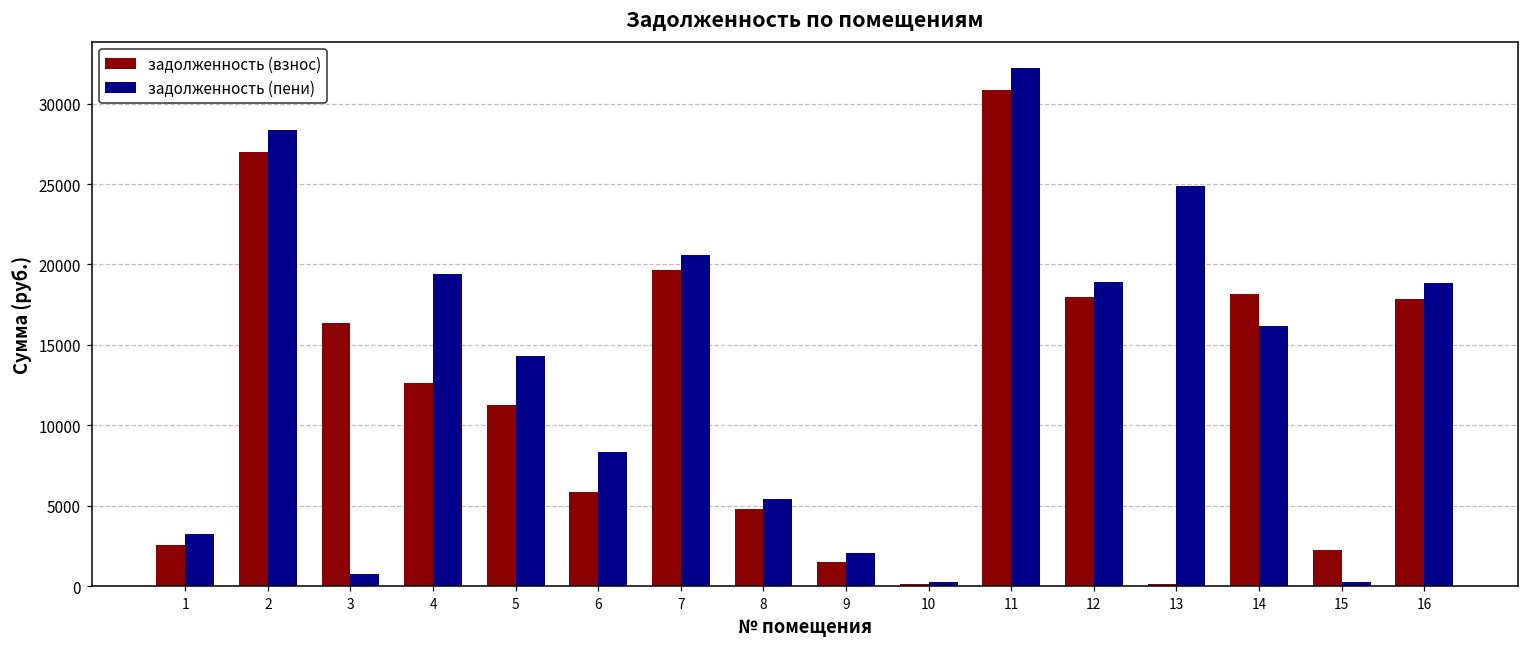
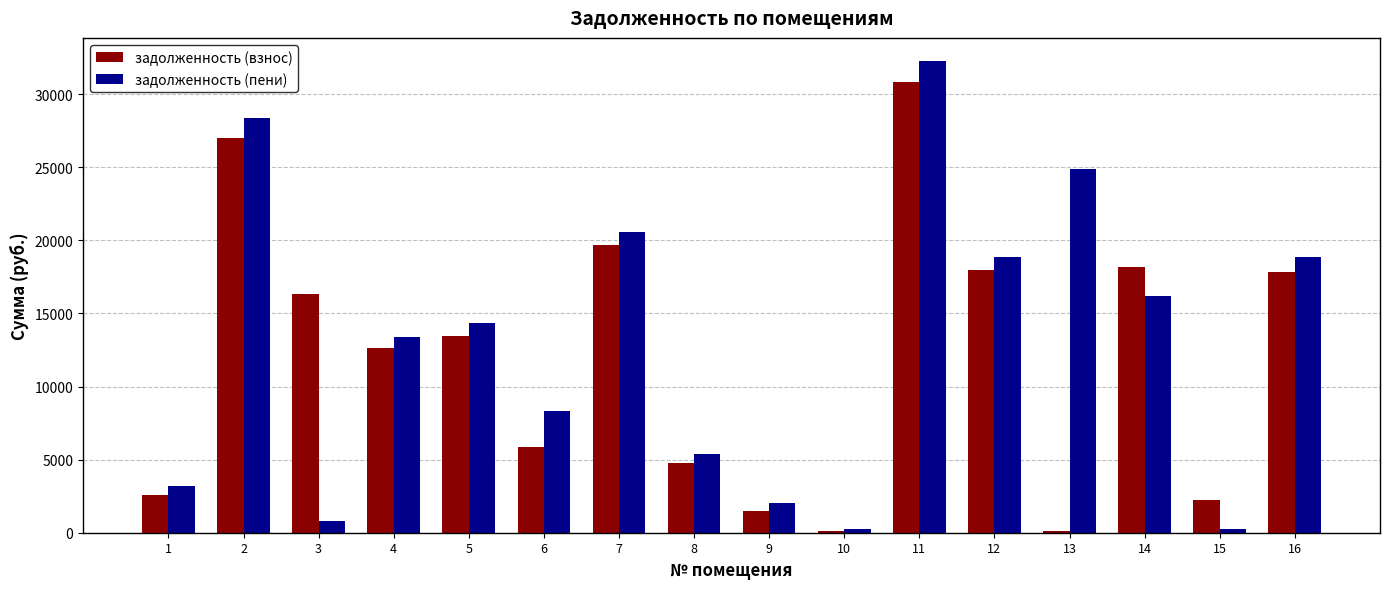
задолженность (пени), 4: 19400 -> 13400
задолженность (взнос), 5: 11300 -> 13500
